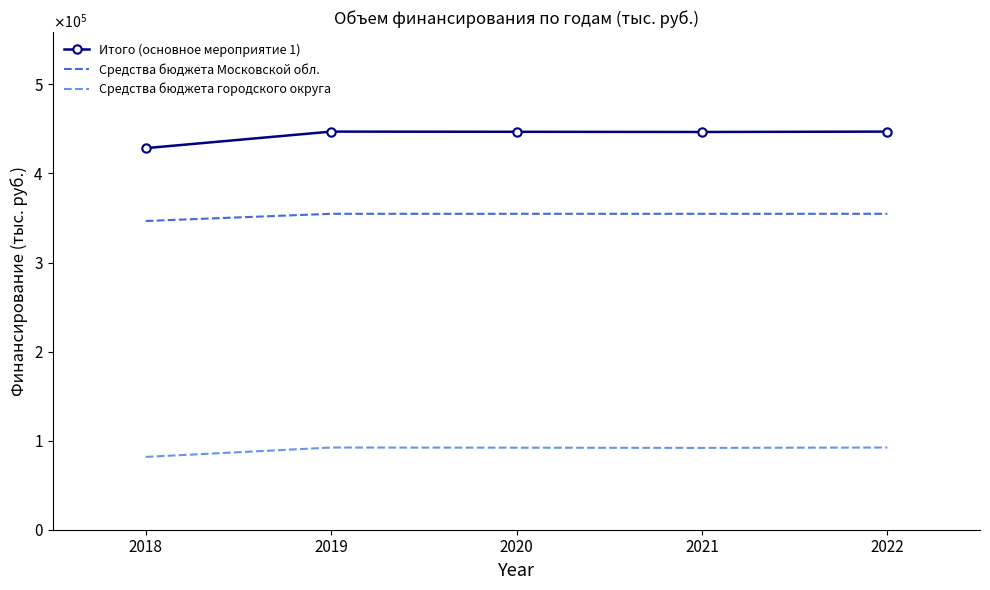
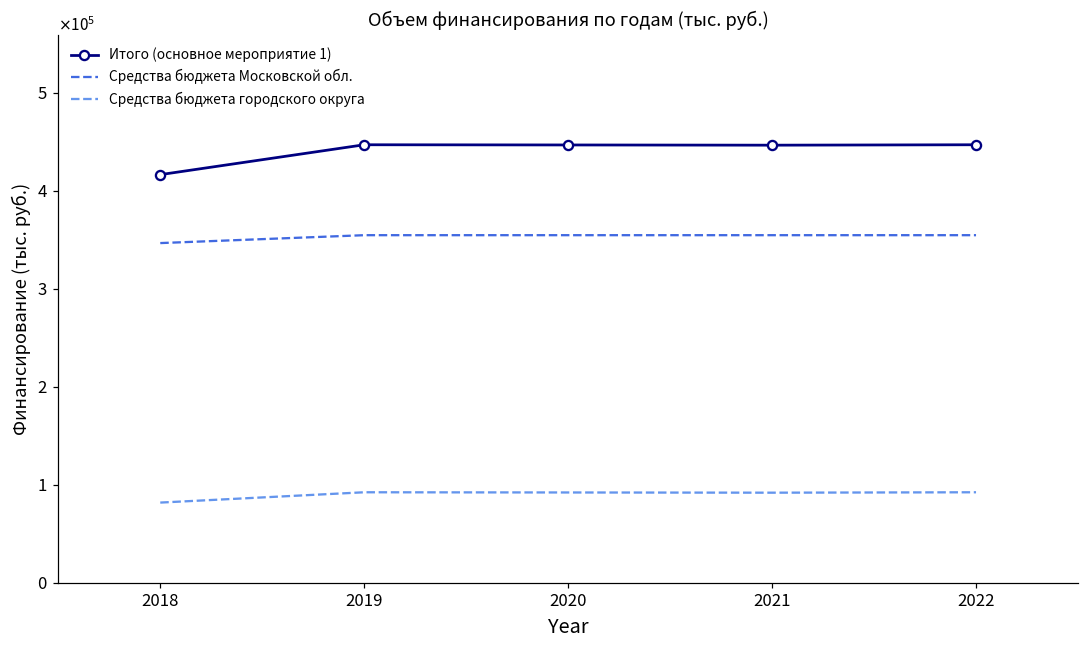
Итого (основное мероприятие 1), 2018: 430000 -> 420000
